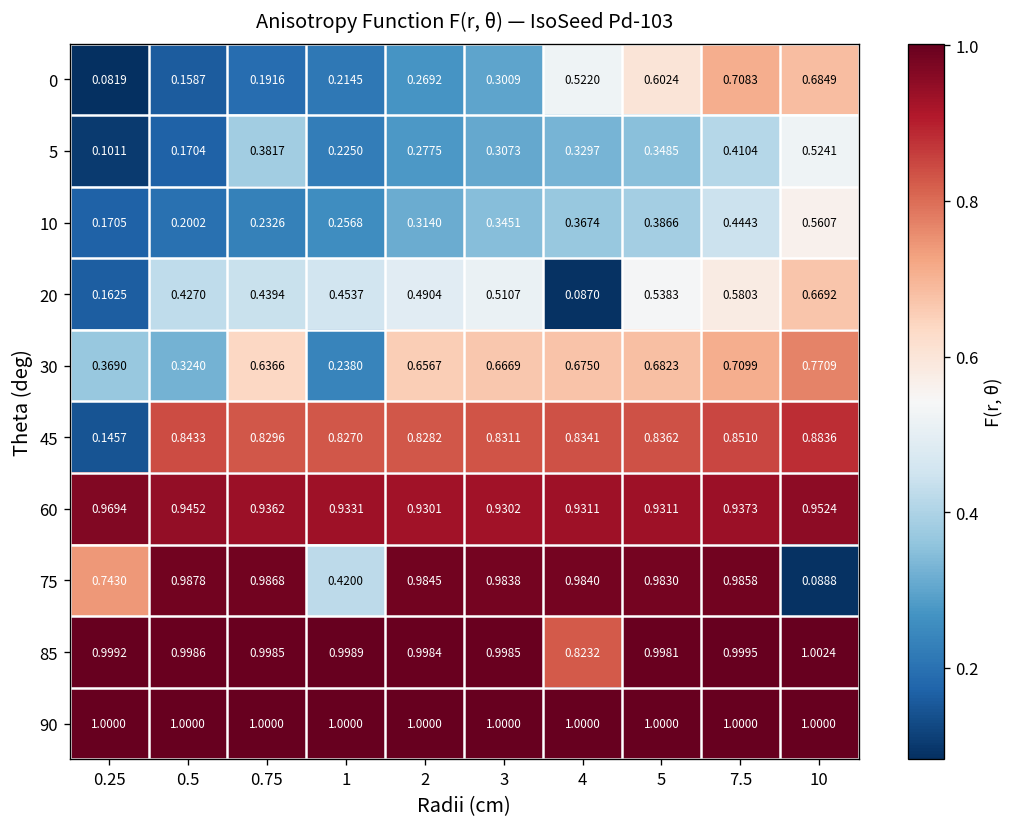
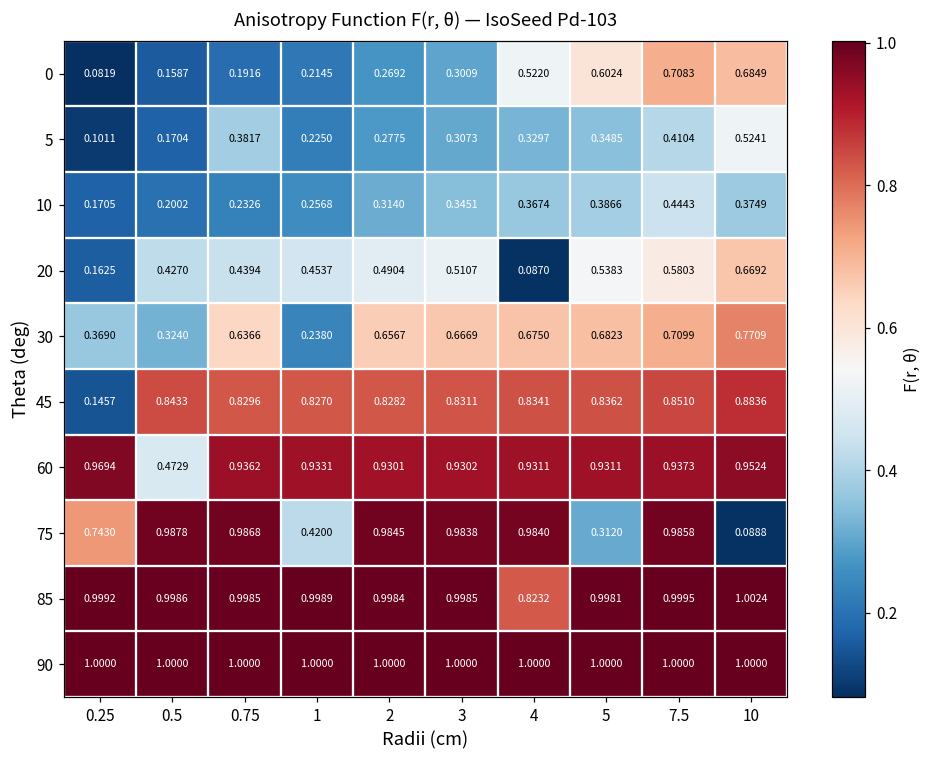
10, 10: 0.5607 -> 0.3749
60, 0.5: 0.9452 -> 0.4729
75, 5: 0.9830 -> 0.3120
